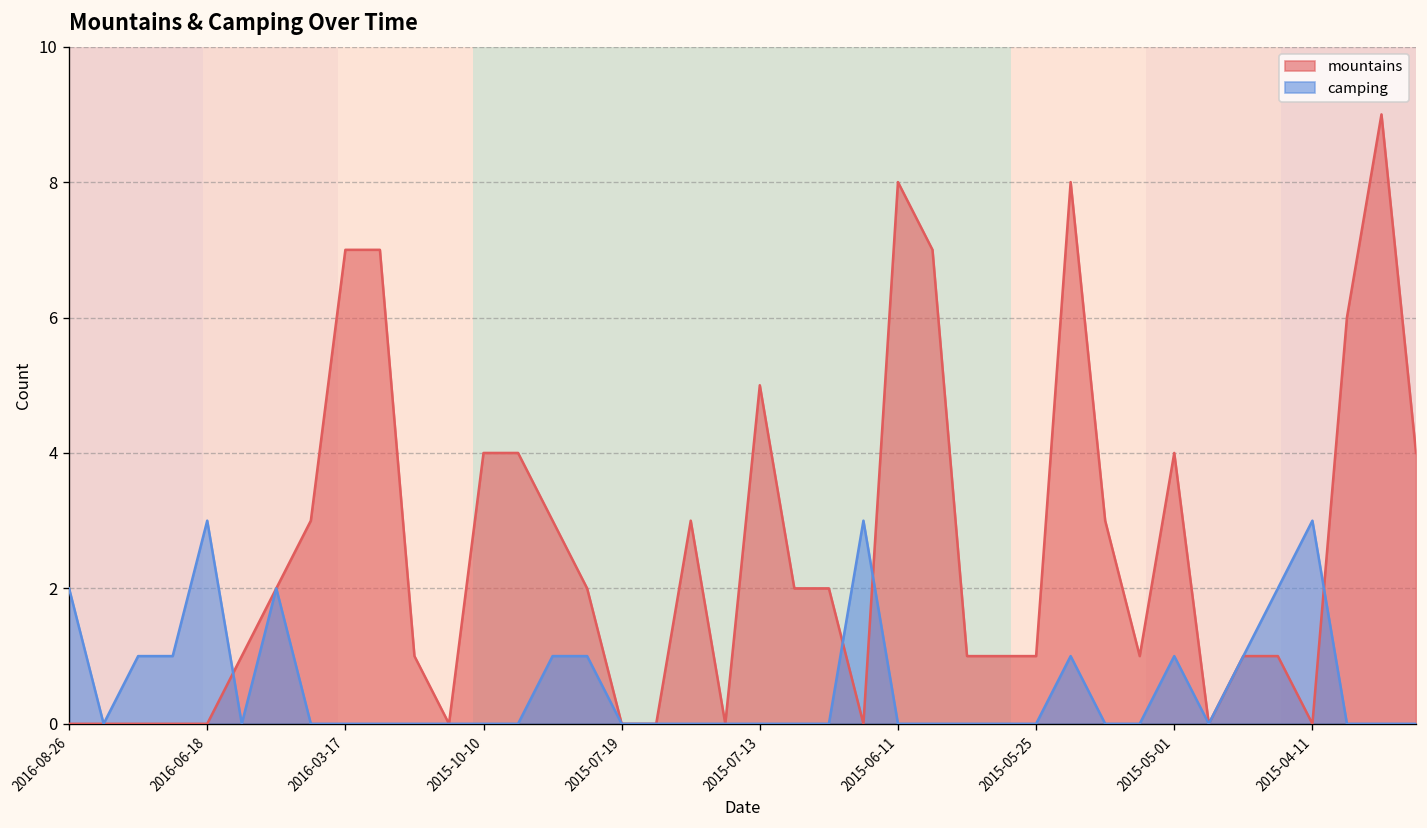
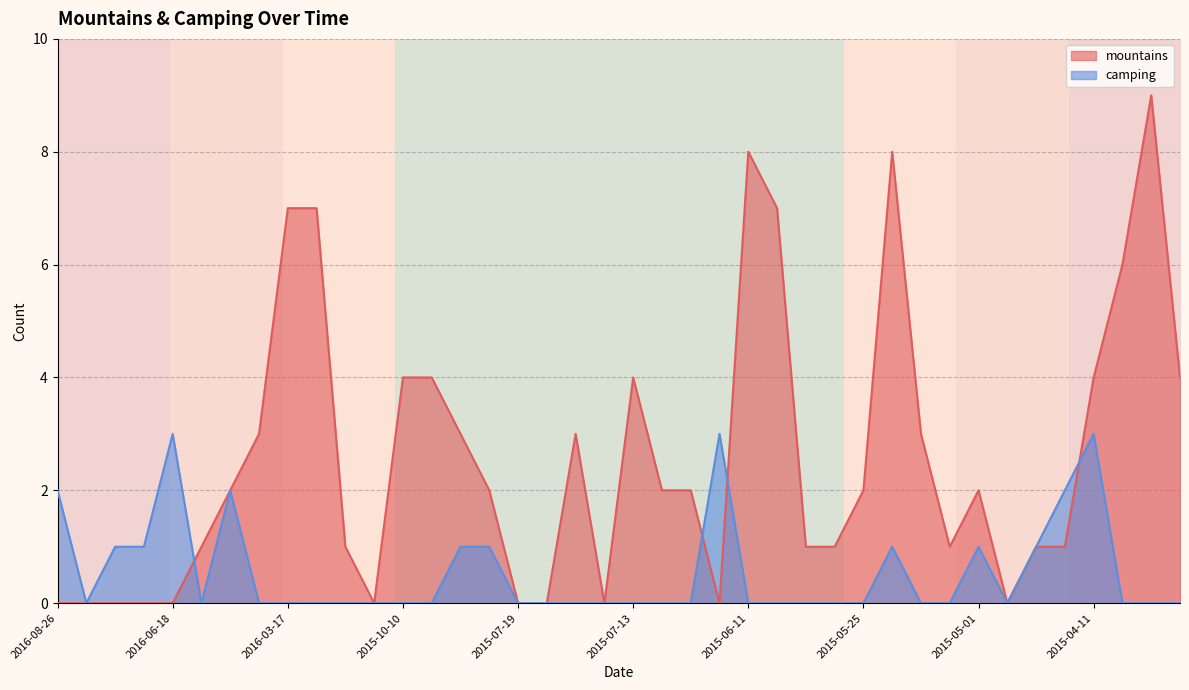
mountains, 2015-07-13: 5 -> 4
mountains, 2015-05-25: 1 -> 2
mountains, 2015-05-01: 4 -> 2
mountains, 2015-04-11: 0 -> 4
